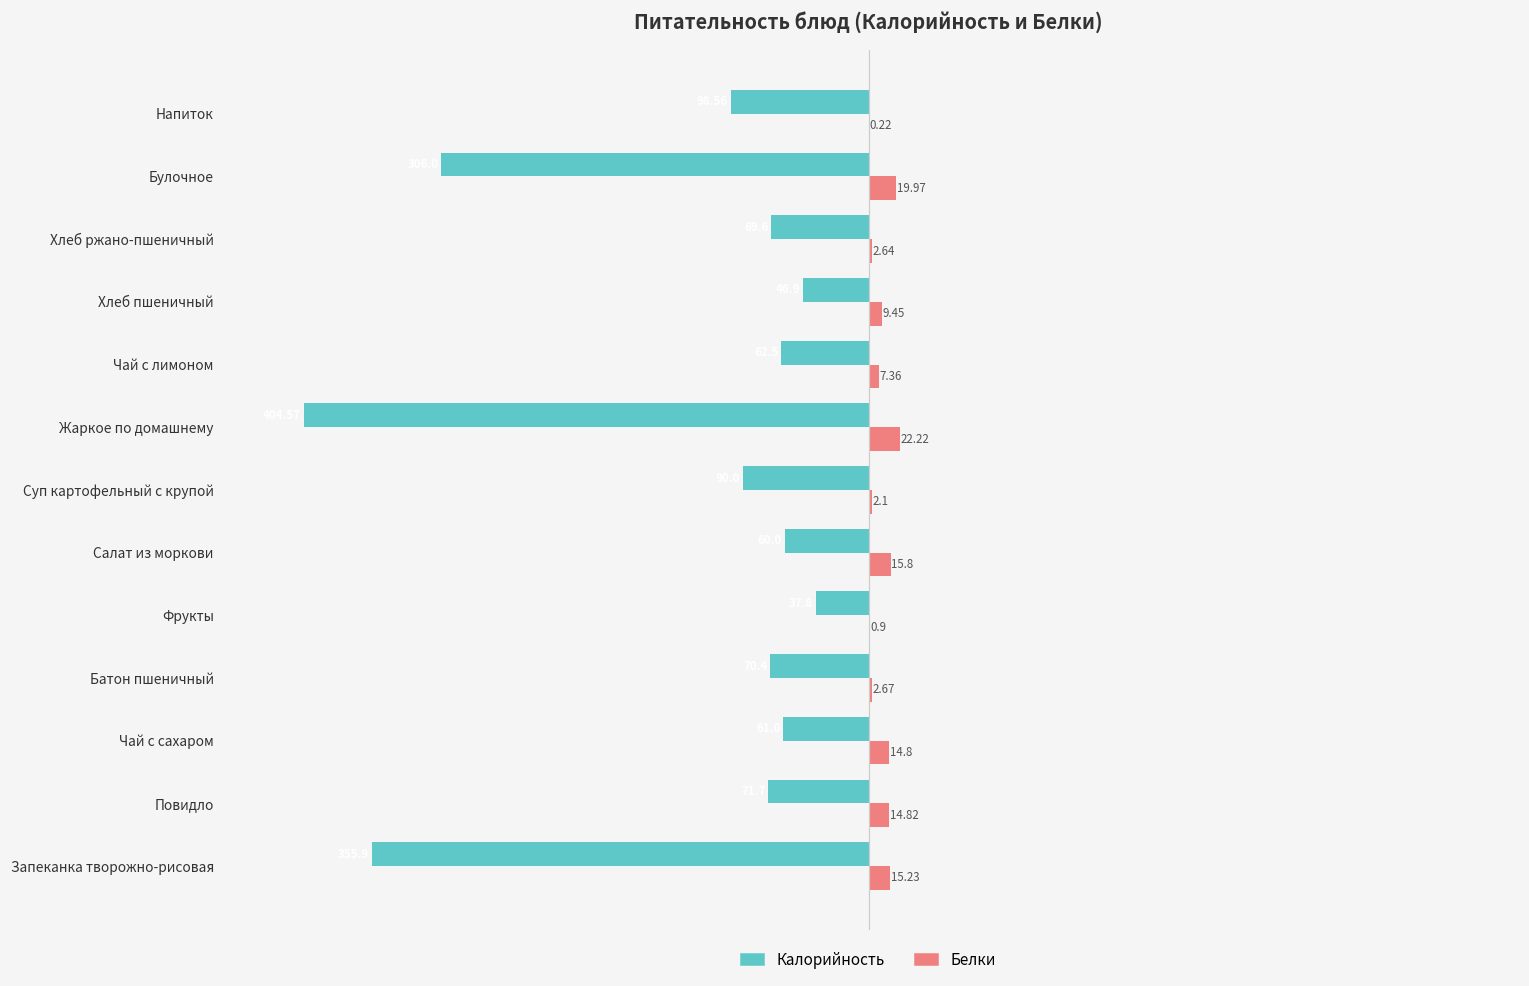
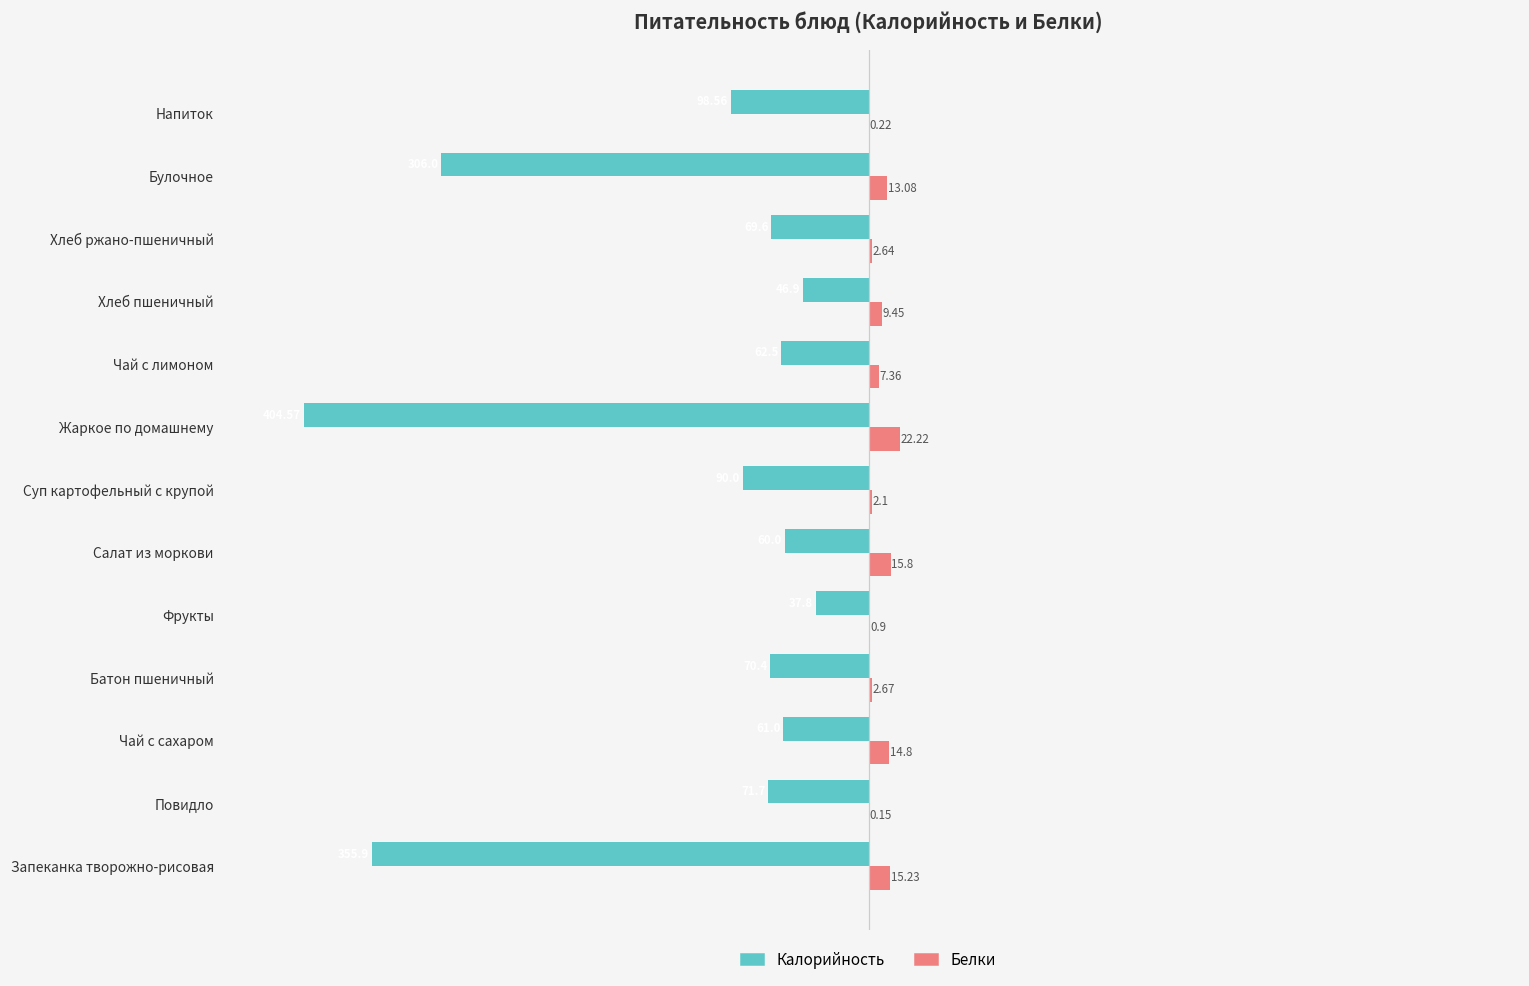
Белки, Булочное: 19.97 -> 13.08
Белки, Повидло: 14.82 -> 0.15
